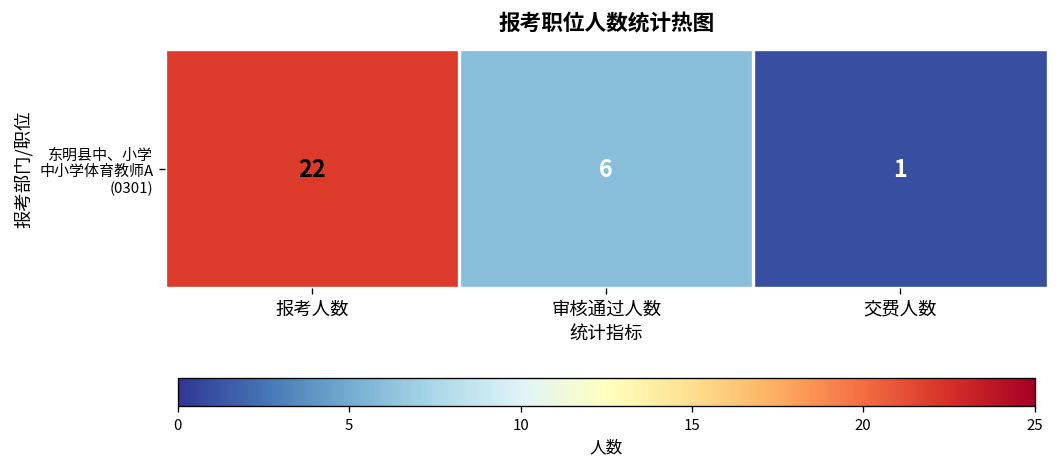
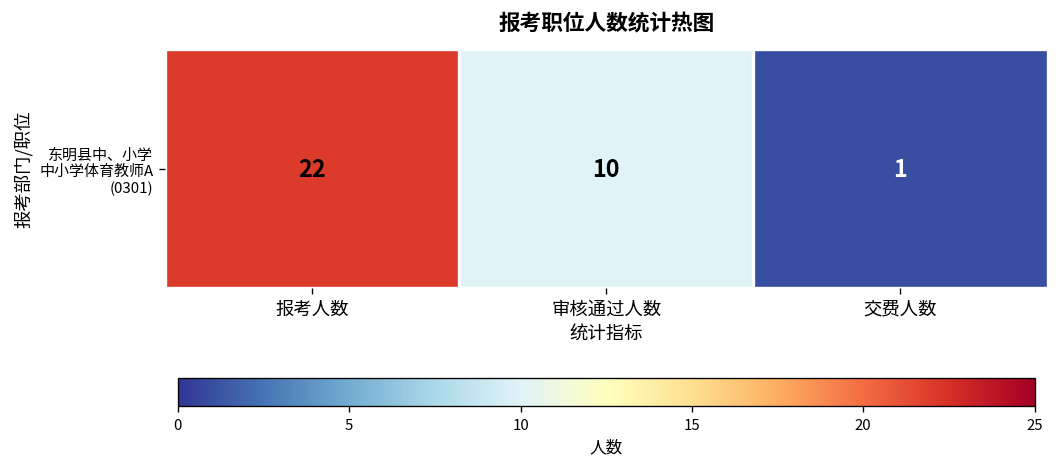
东明县中、小学 中小学体育教师A (0301), 审核通过人数: 6 -> 10
